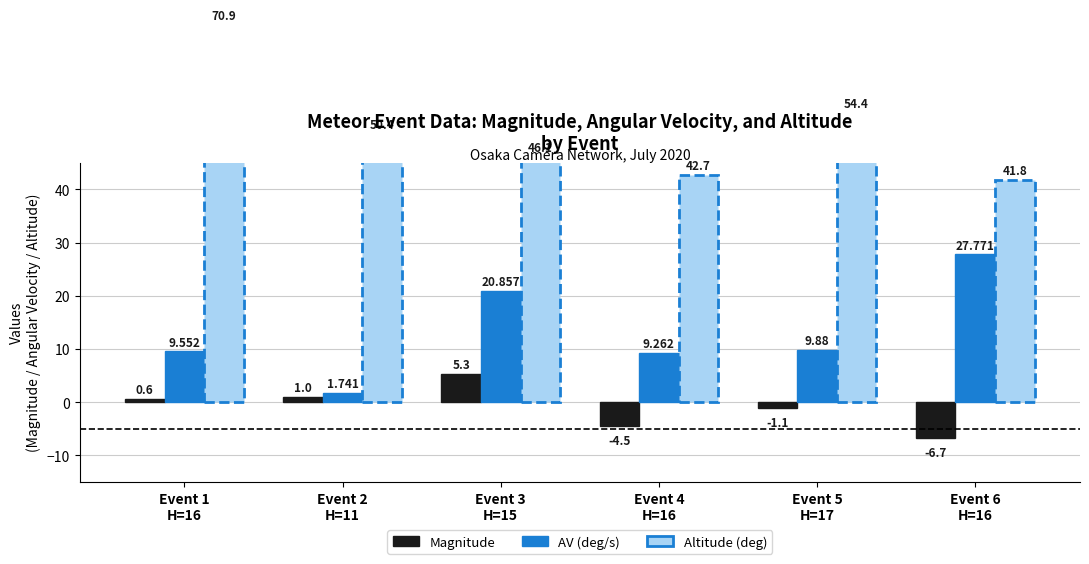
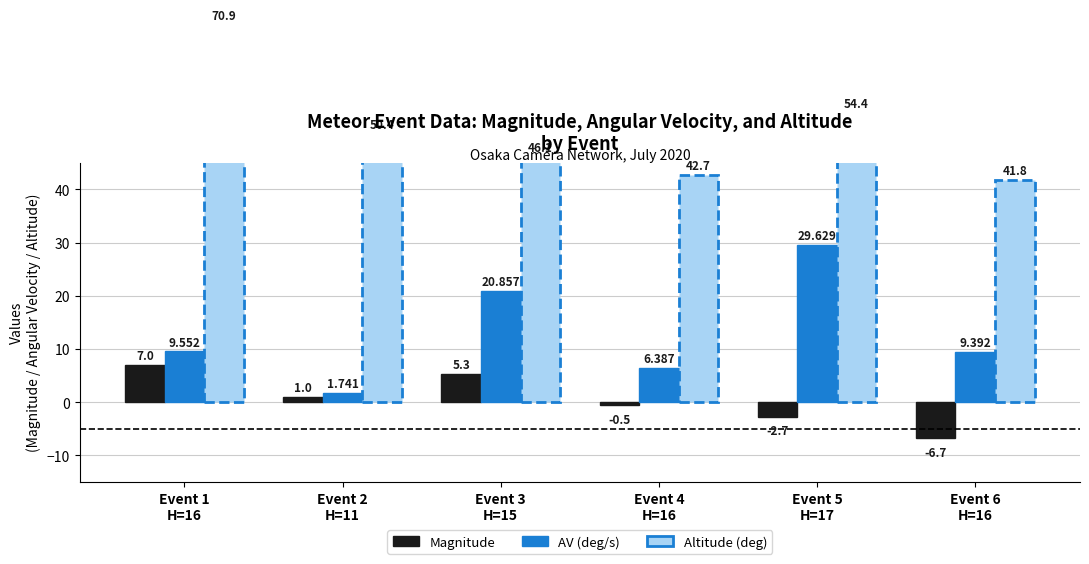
Magnitude, Event 1 H=16: 0.6 -> 7.0
Magnitude, Event 4 H=16: -4.5 -> -0.5
AV (deg/s), Event 4 H=16: 9.262 -> 6.387
Magnitude, Event 5 H=17: -1.1 -> -2.7
AV (deg/s), Event 5 H=17: 9.88 -> 29.629
AV (deg/s), Event 6 H=16: 27.771 -> 9.392
